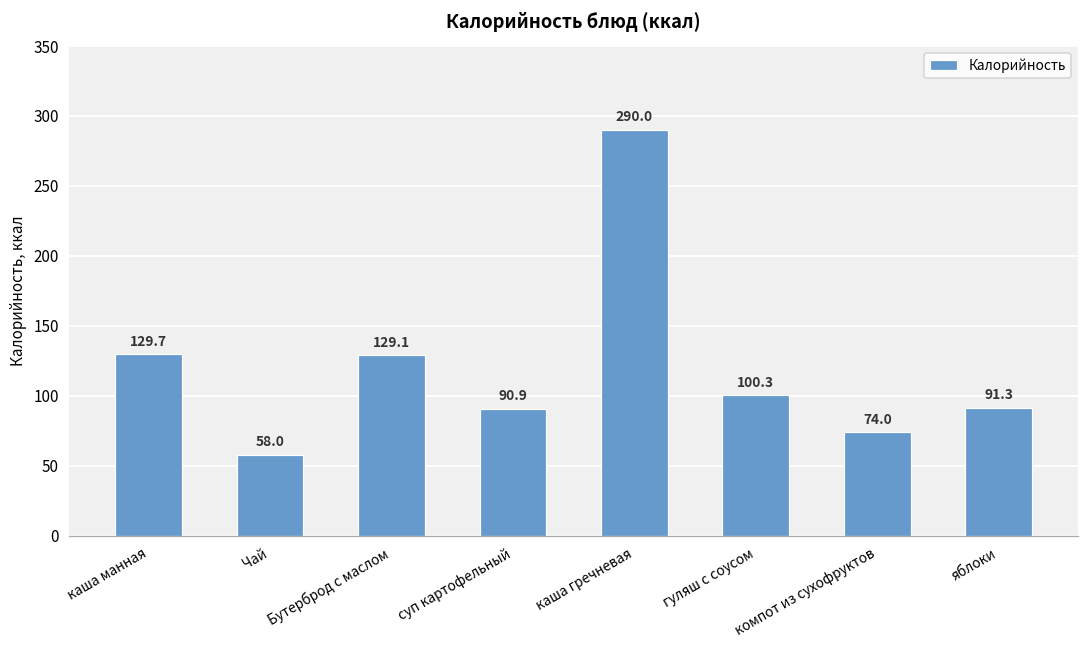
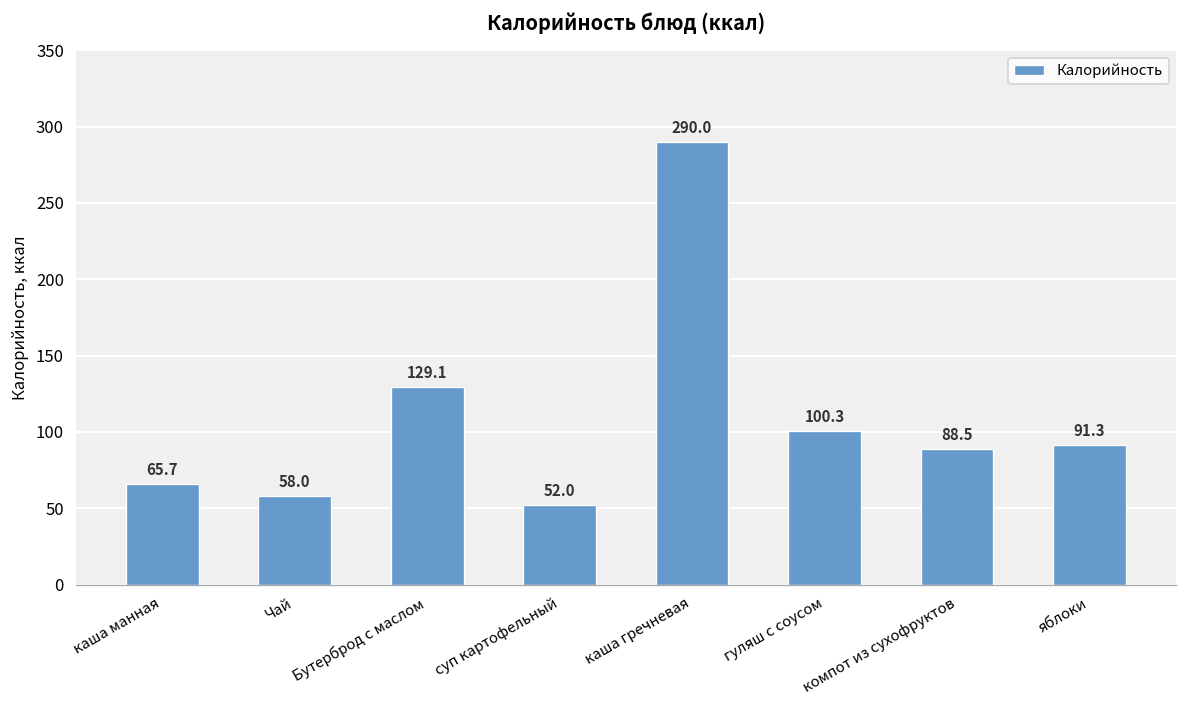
каша манная: 129.7 -> 65.7
суп картофельный: 90.9 -> 52.0
компот из сухофруктов: 74.0 -> 88.5
